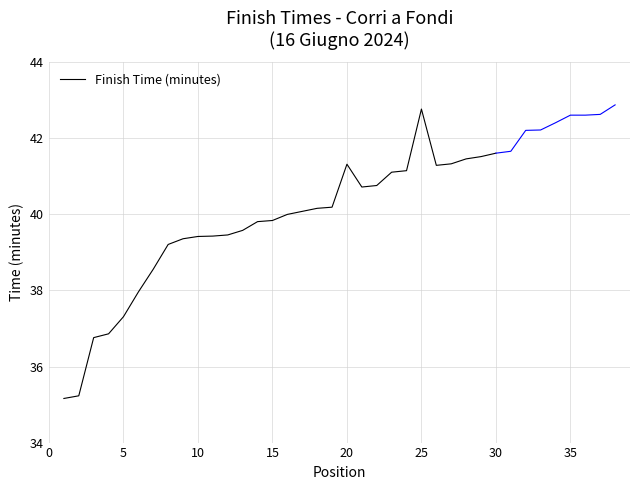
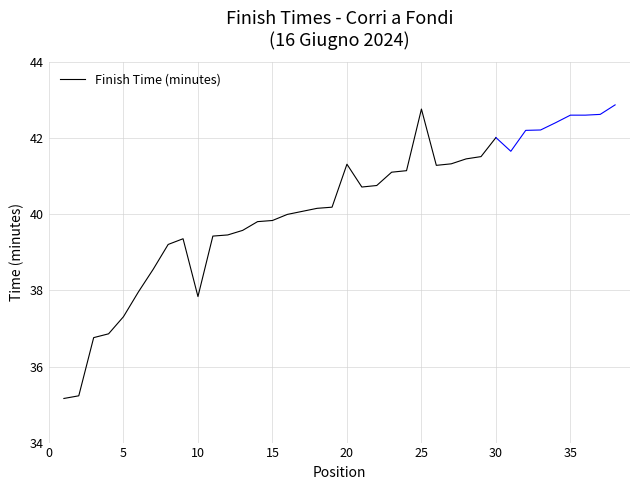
Finish Time (minutes), 10: 39.4 -> 37.8
Finish Time (minutes), 30: 41.6 -> 42.0
